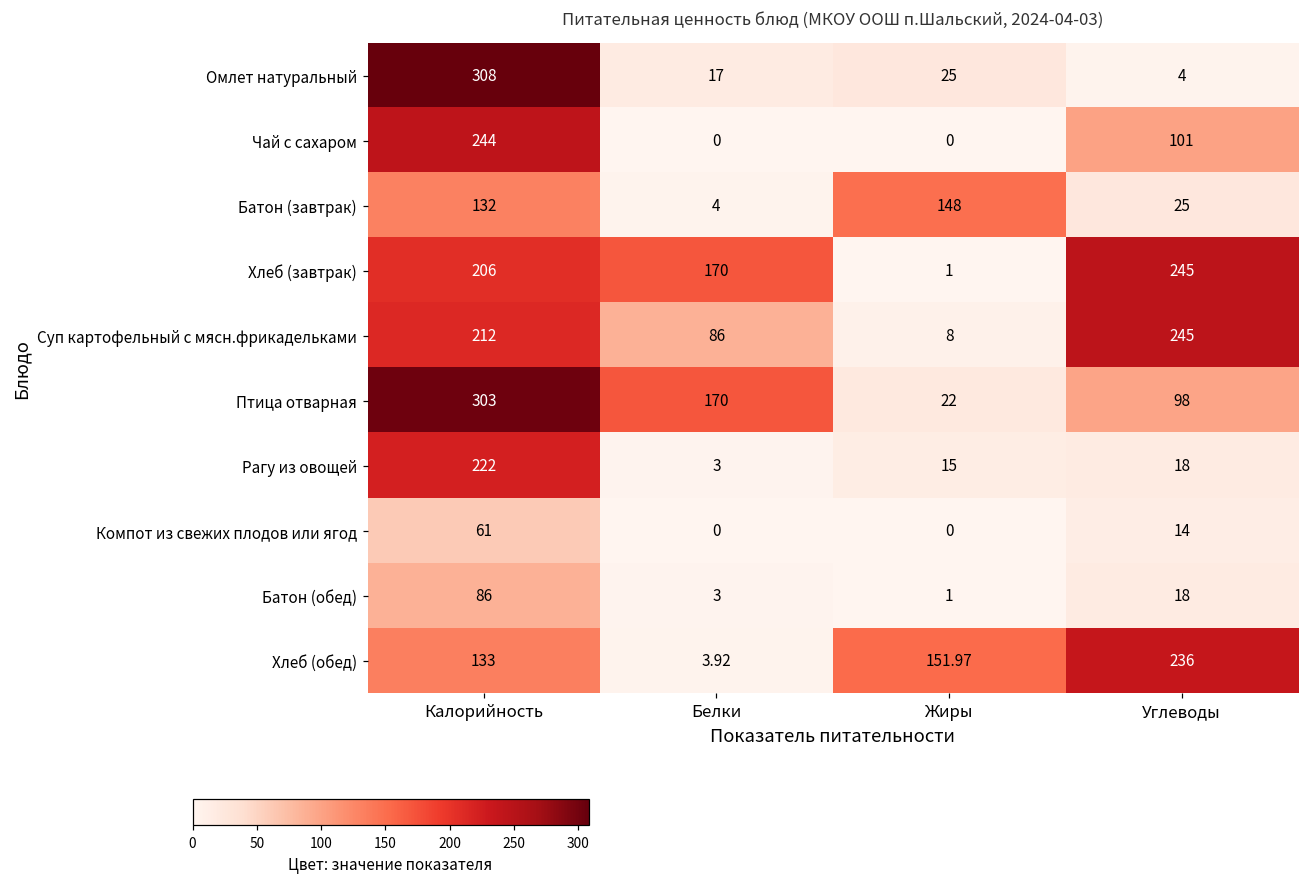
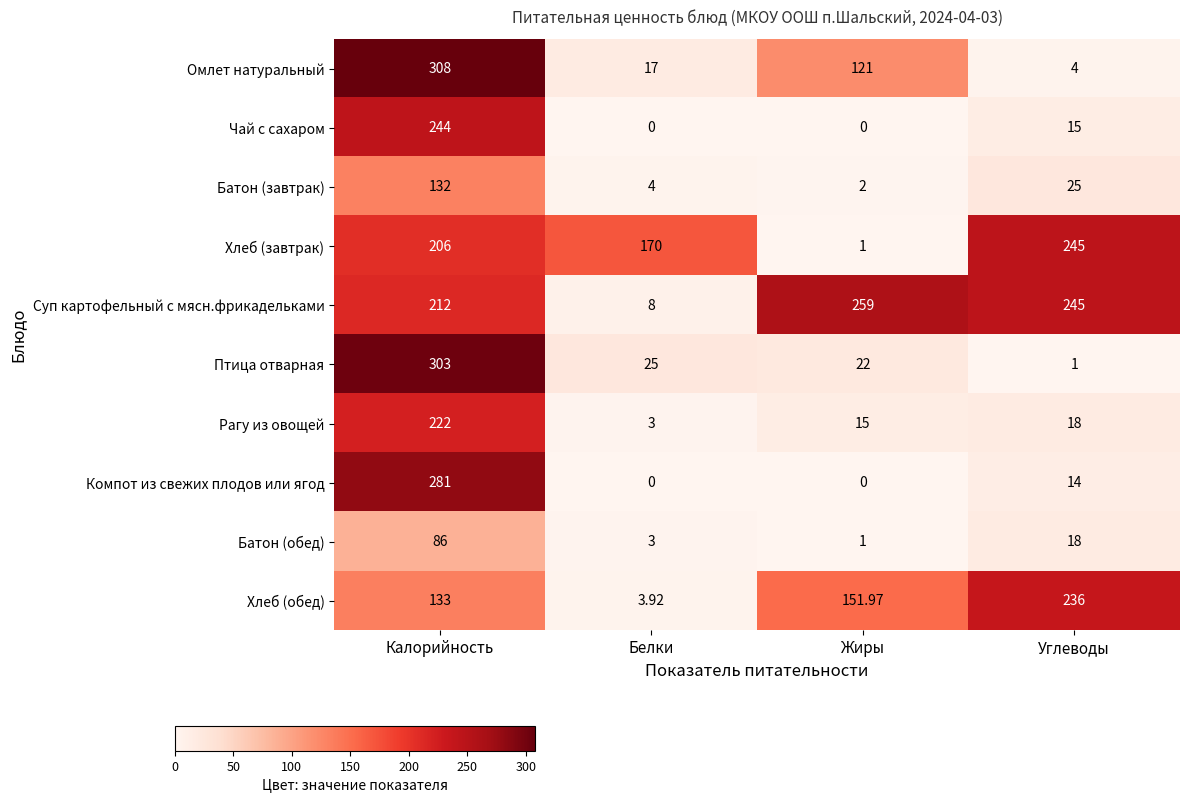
Омлет натуральный, Жиры: 25 -> 121
Чай с сахаром, Углеводы: 101 -> 15
Батон (завтрак), Жиры: 148 -> 2
Суп картофельный с мясн.фрикадельками, Белки: 86 -> 8
Суп картофельный с мясн.фрикадельками, Жиры: 8 -> 259
Птица отварная, Белки: 170 -> 25
Птица отварная, Углеводы: 98 -> 1
Компот из свежих плодов или ягод, Калорийность: 61 -> 281
